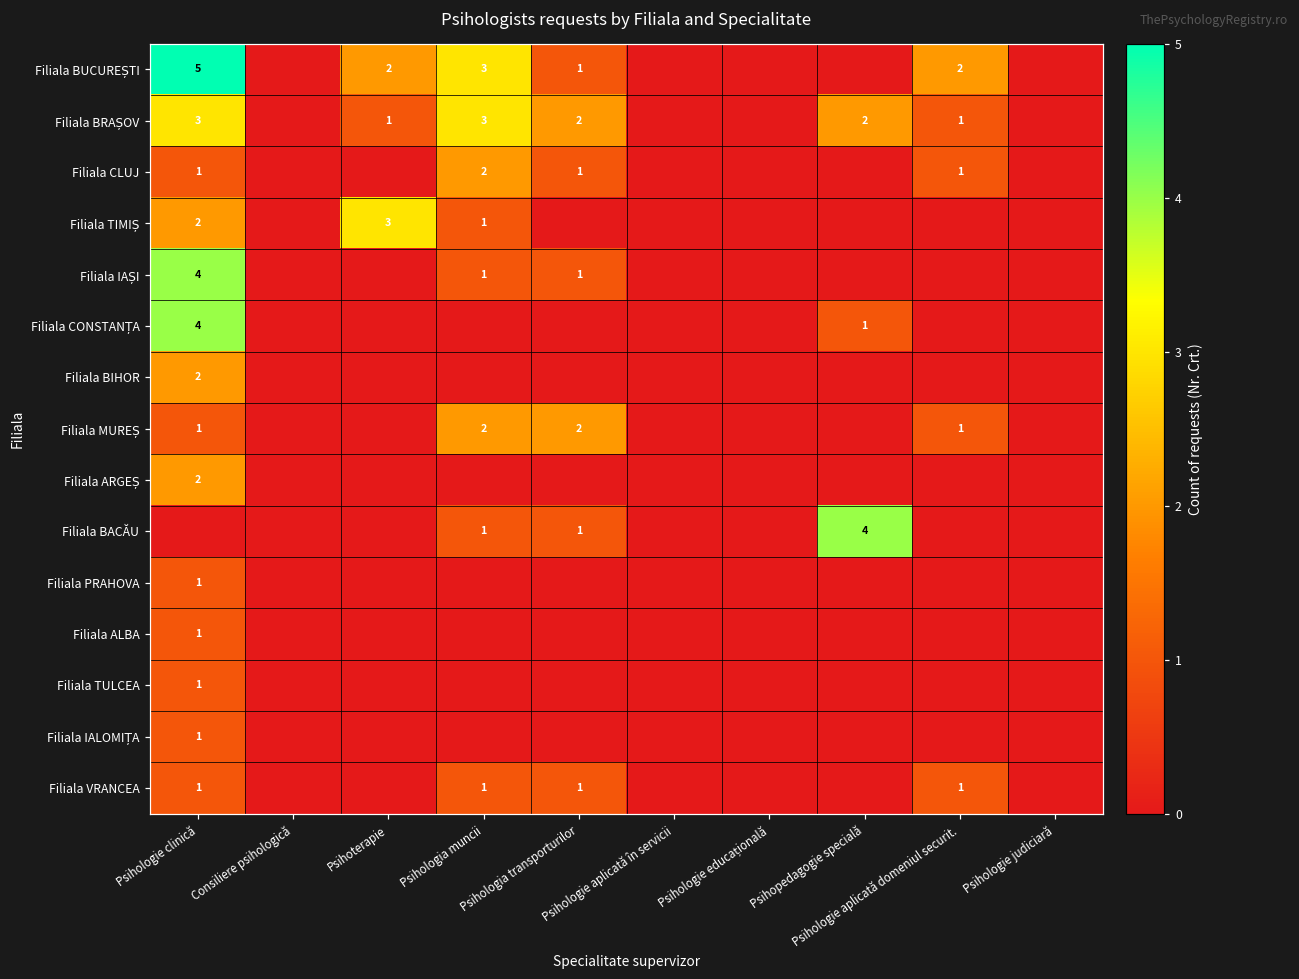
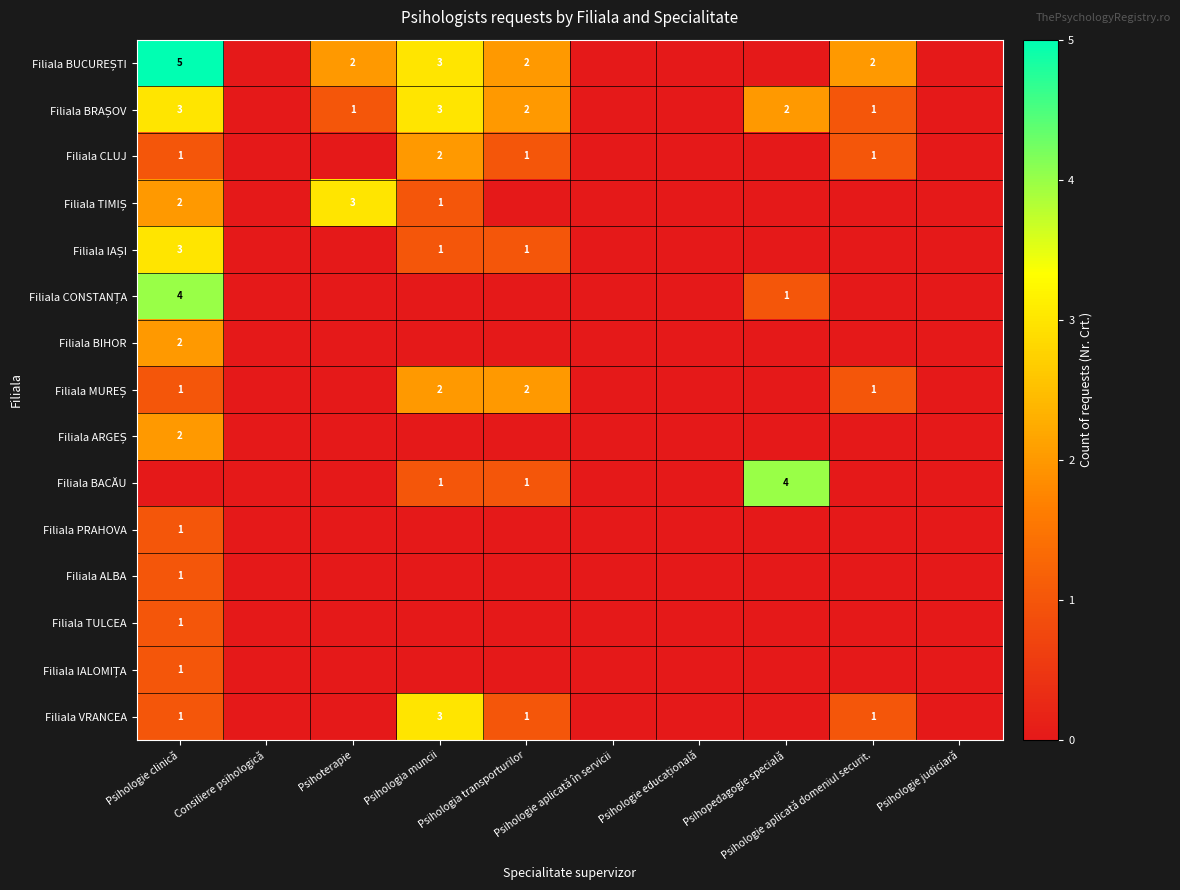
Filiala BUCUREȘTI, Psihologia transporturilor: 1 -> 2
Filiala IAȘI, Psihologie clinică: 4 -> 3
Filiala VRANCEA, Psihologia muncii: 1 -> 3
